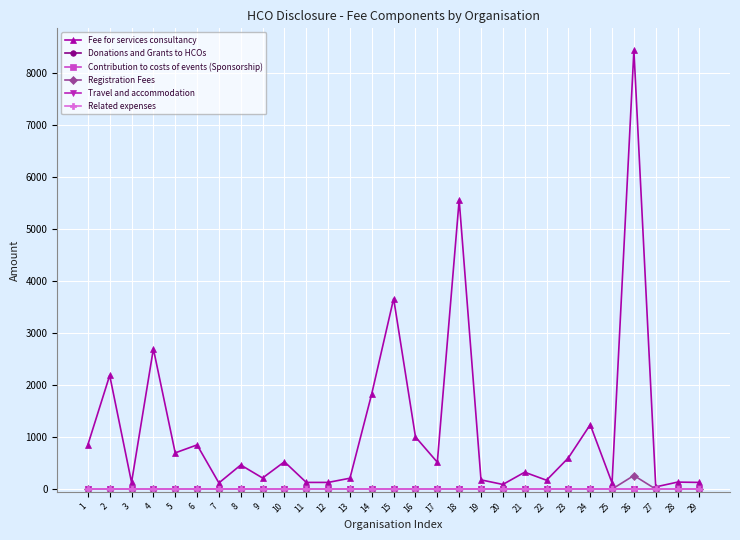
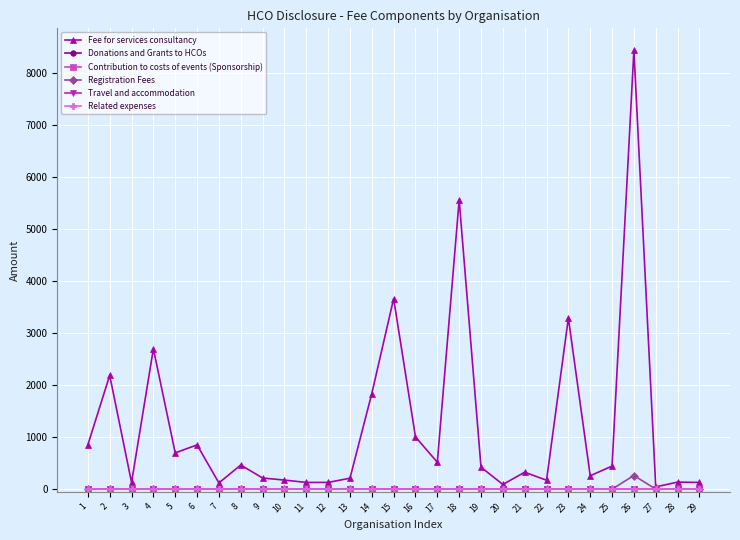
Fee for services consultancy, 10: 500 -> 200
Fee for services consultancy, 19: 200 -> 400
Fee for services consultancy, 23: 600 -> 3300
Fee for services consultancy, 24: 1200 -> 300
Fee for services consultancy, 25: 100 -> 400
